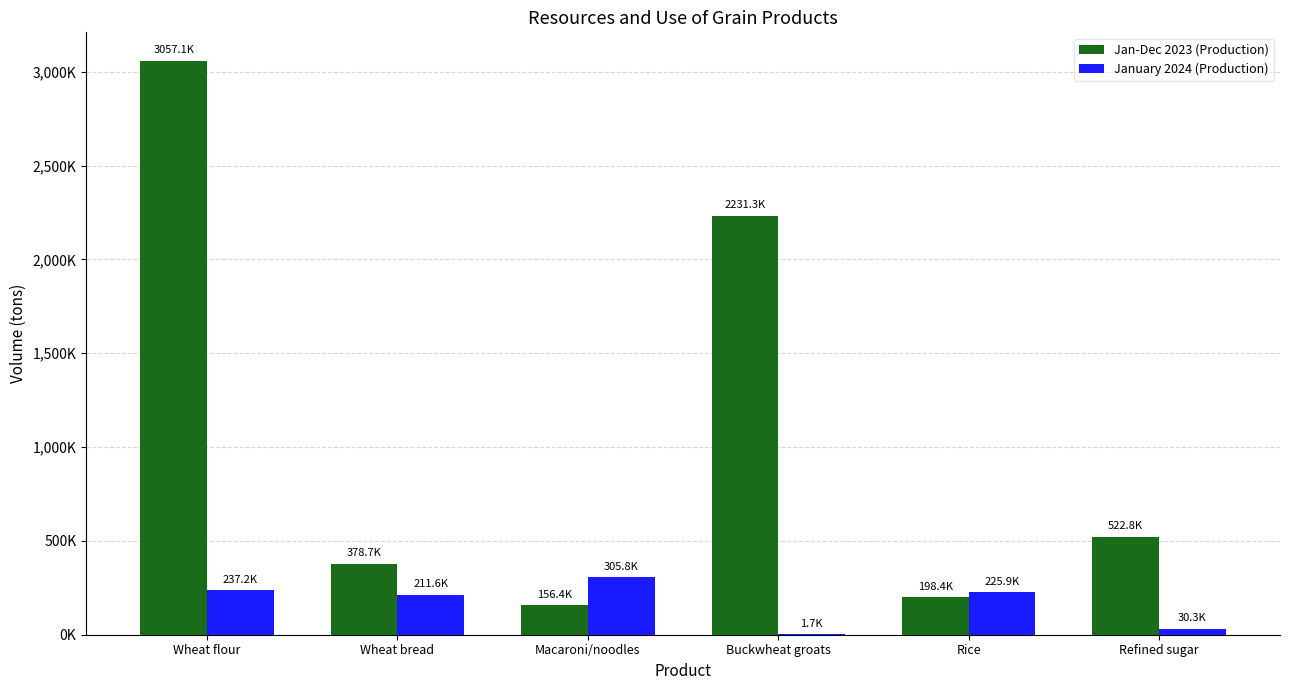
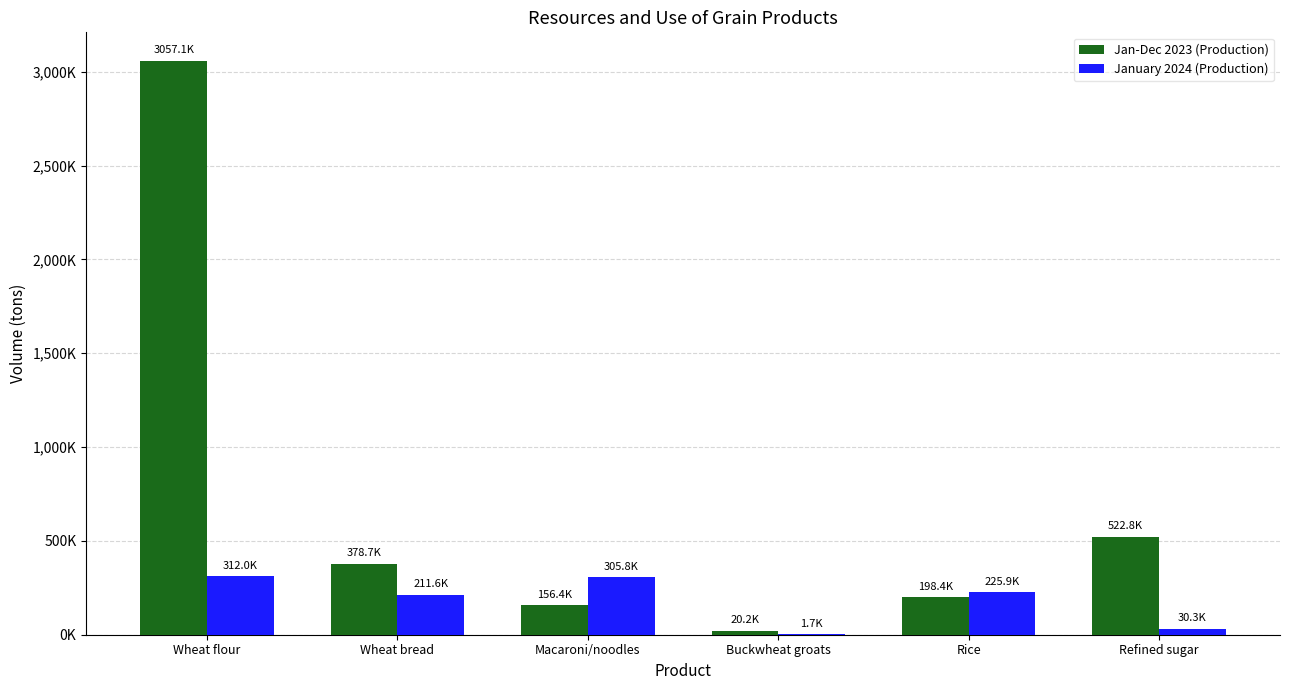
January 2024 (Production), Wheat flour: 237.2K -> 312.0K
Jan-Dec 2023 (Production), Buckwheat groats: 2231.3K -> 20.2K
